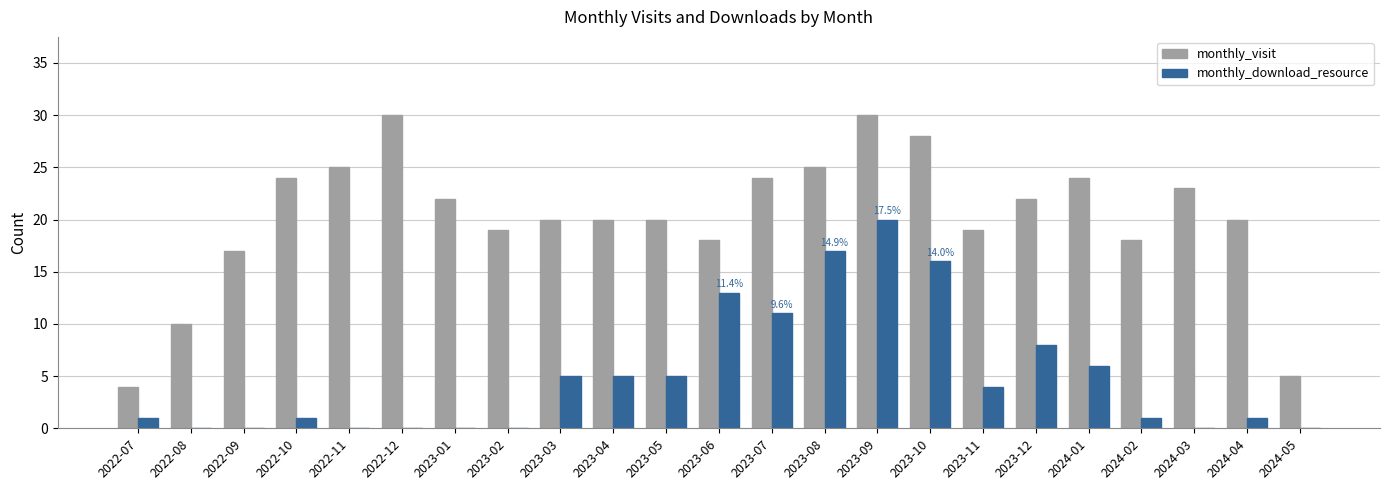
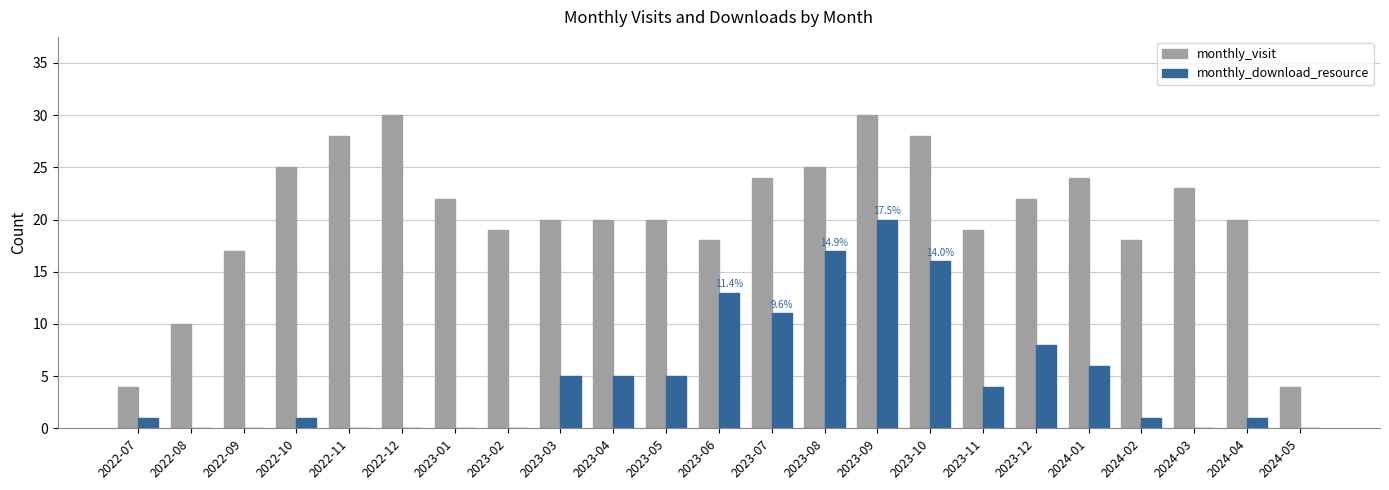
monthly_visit, 2022-10: 24 -> 25
monthly_visit, 2022-11: 25 -> 28
monthly_visit, 2024-05: 5 -> 4
